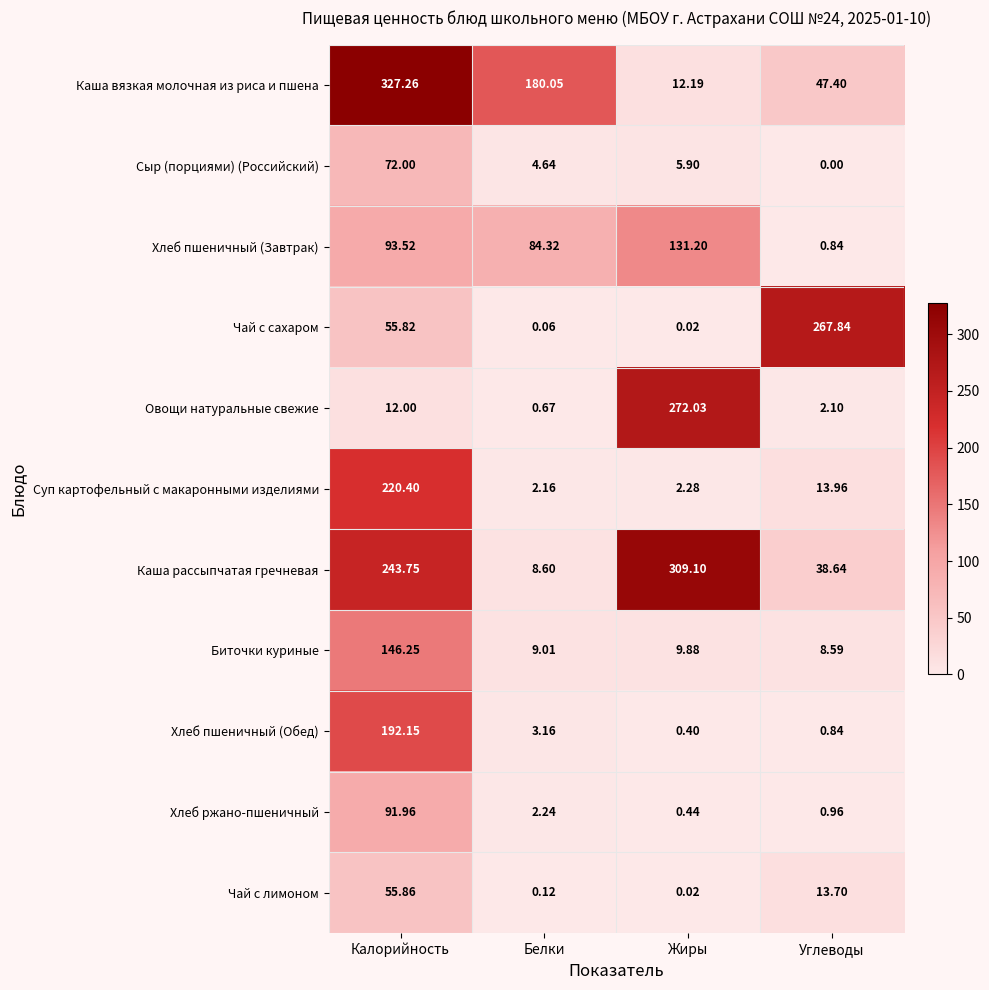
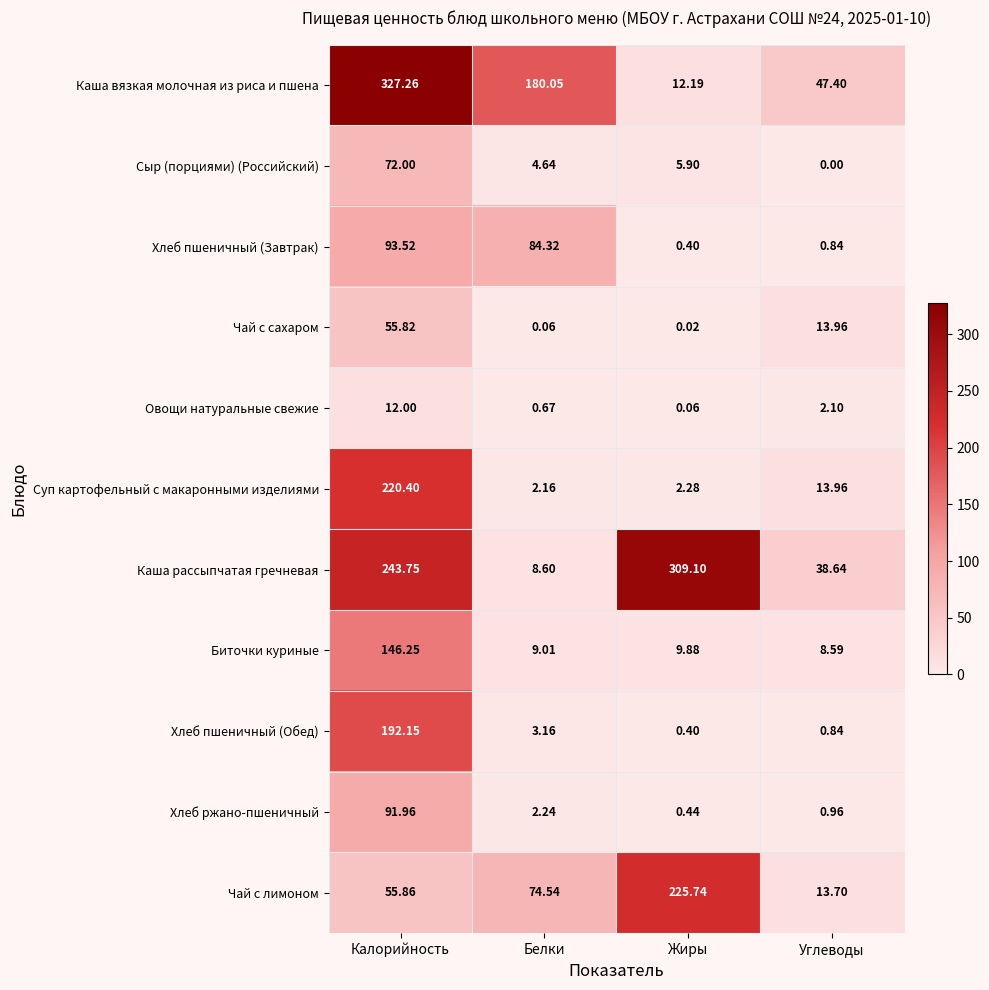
Хлеб пшеничный (Завтрак), Жиры: 131.20 -> 0.40
Чай с сахаром, Углеводы: 267.84 -> 13.96
Овощи натуральные свежие, Жиры: 272.03 -> 0.06
Чай с лимоном, Белки: 0.12 -> 74.54
Чай с лимоном, Жиры: 0.02 -> 225.74
